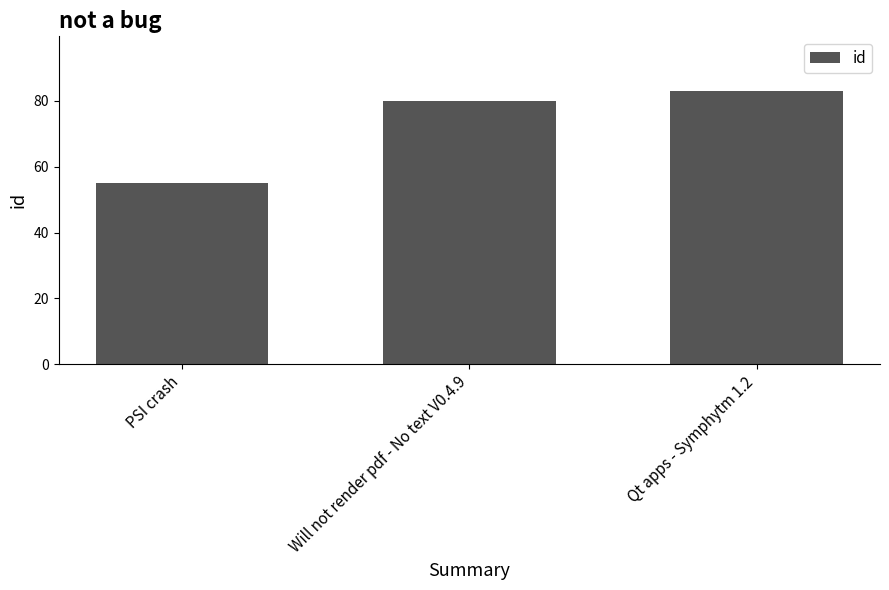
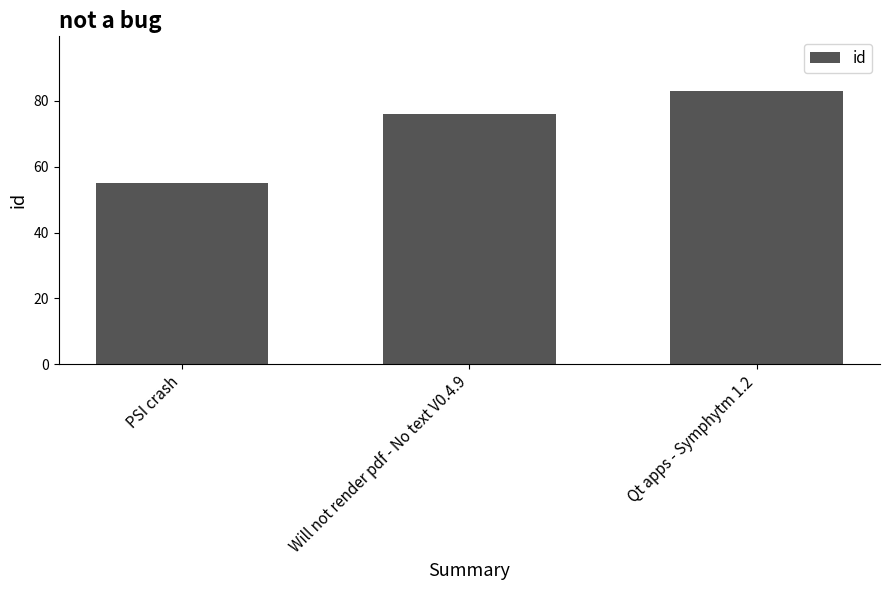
Will not render pdf - No text V0.4.9: 80 -> 76
